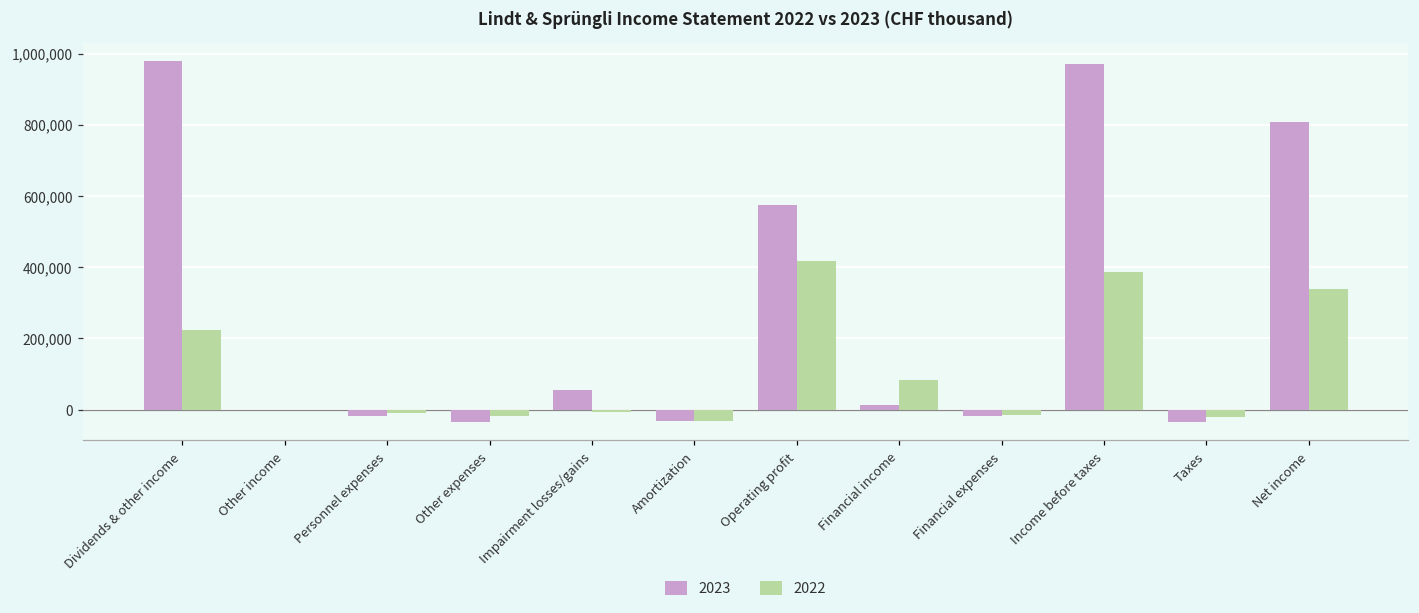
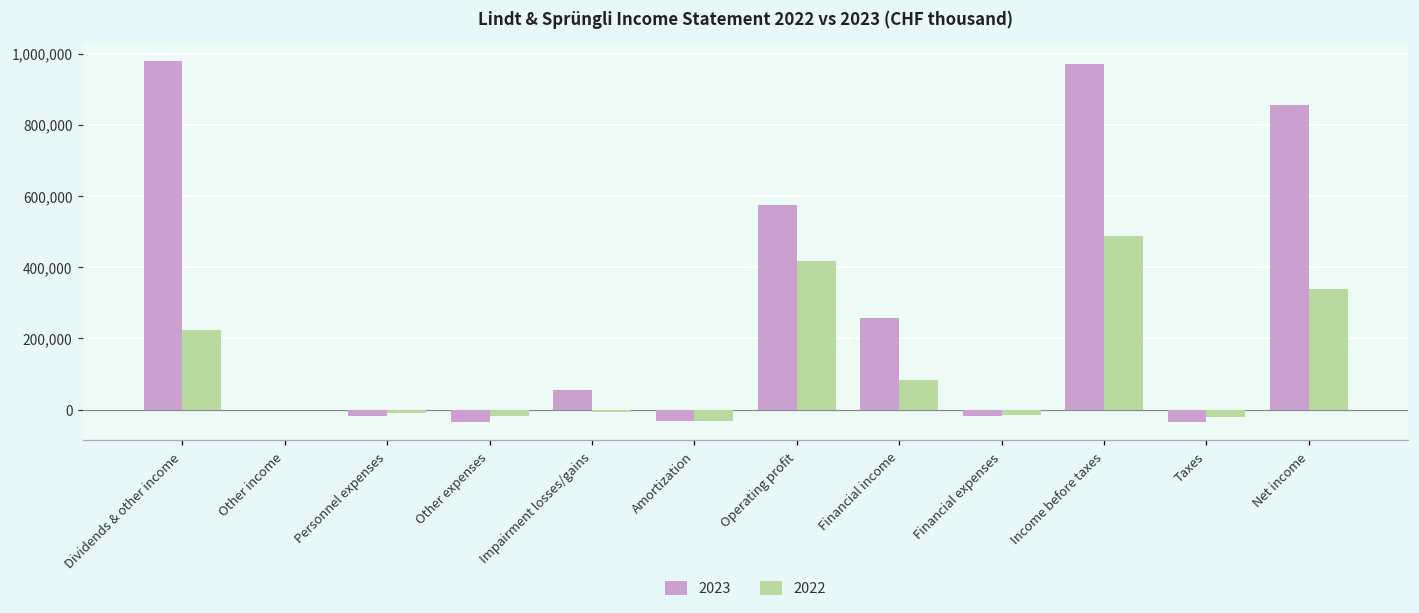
2023, Financial income: 10,000 -> 260,000
2022, Income before taxes: 390,000 -> 490,000
2023, Net income: 810,000 -> 860,000
